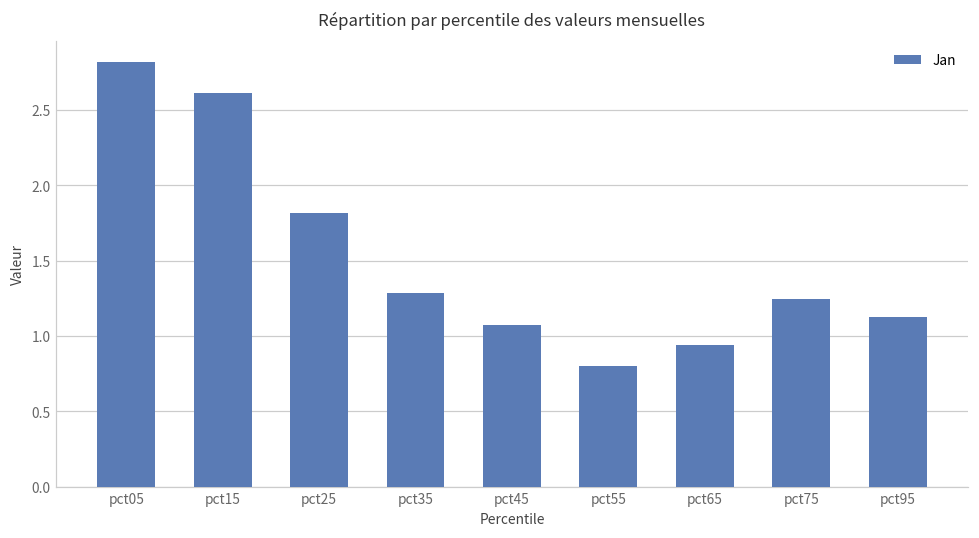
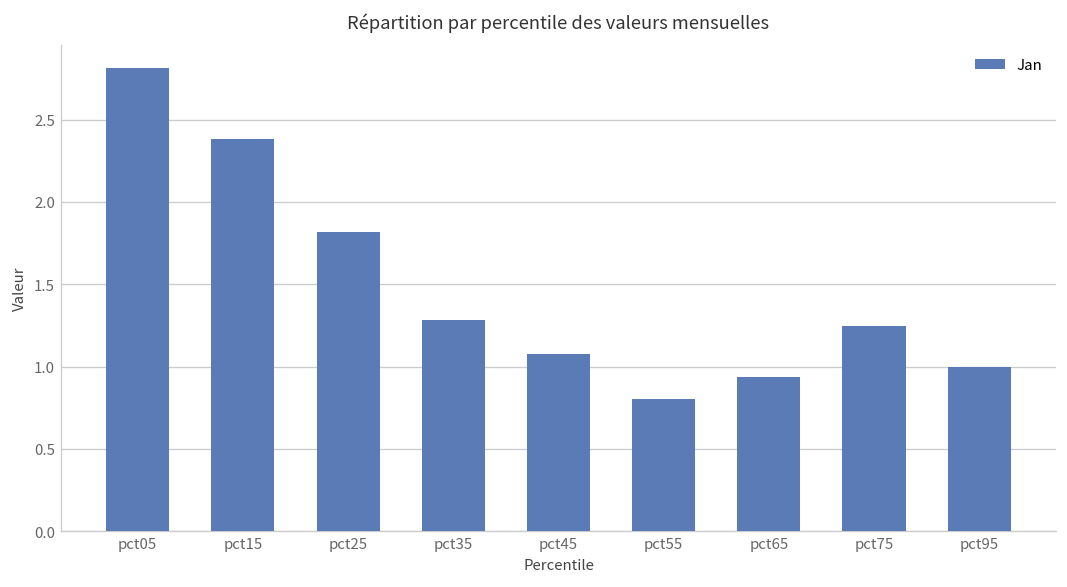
pct15: 2.61 -> 2.38
pct95: 1.13 -> 1.00
